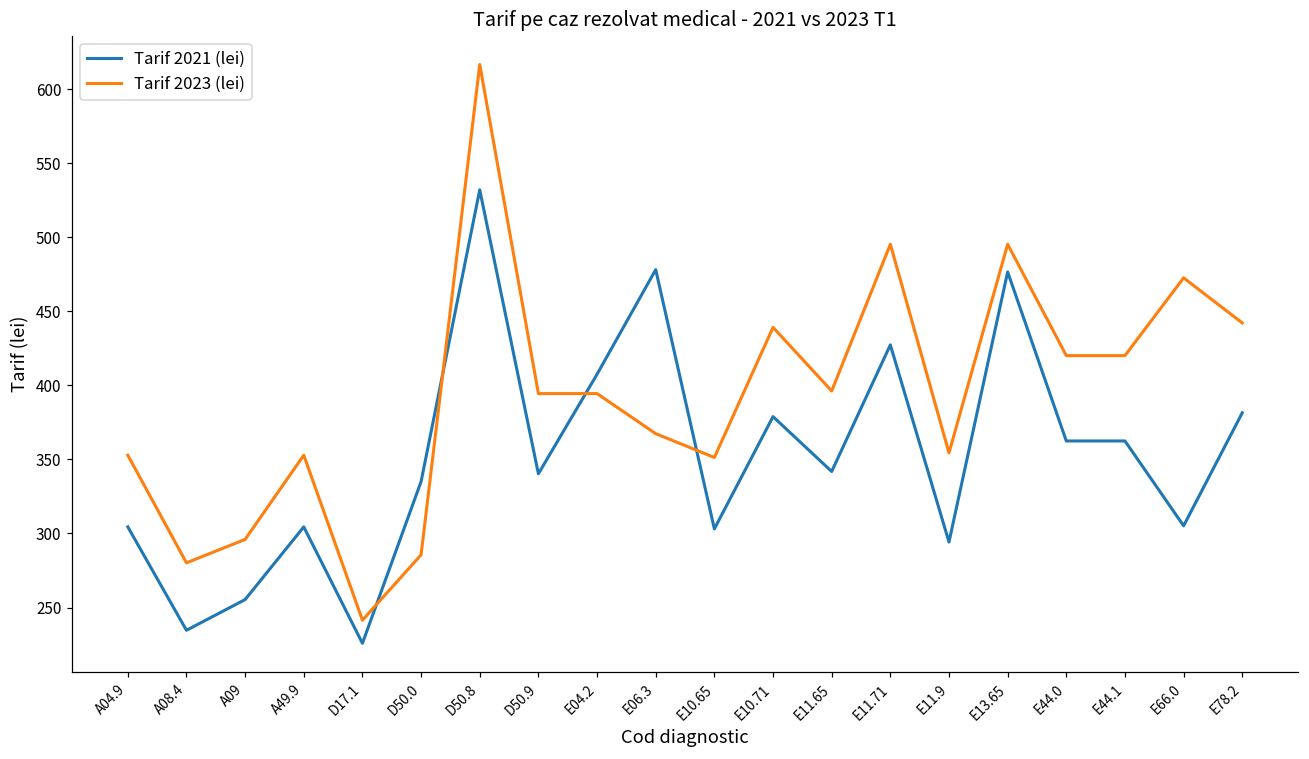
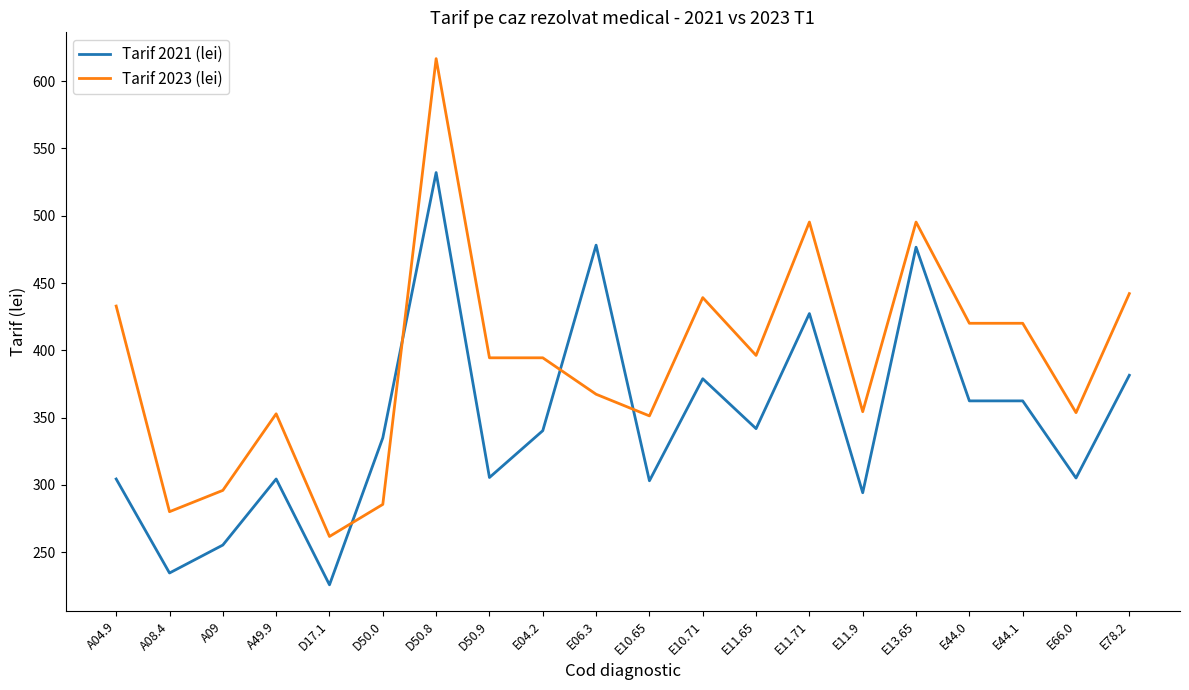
Tarif 2023 (lei), A04.9: 353 -> 433
Tarif 2023 (lei), D17.1: 241 -> 262
Tarif 2021 (lei), D50.9: 340 -> 306
Tarif 2021 (lei), E04.2: 408 -> 340
Tarif 2023 (lei), E66.0: 473 -> 354
